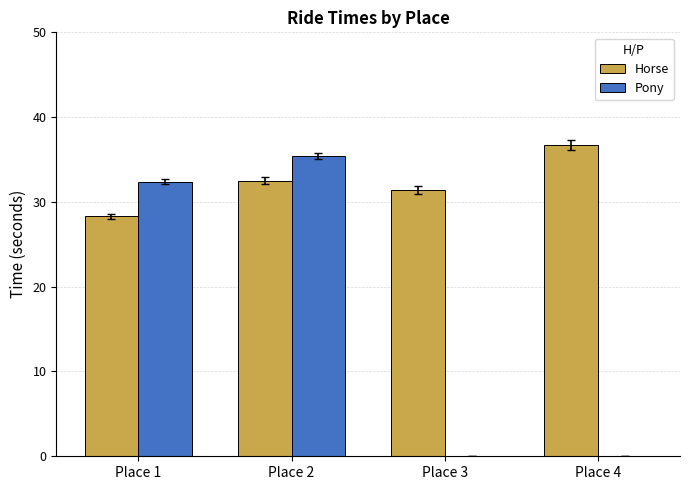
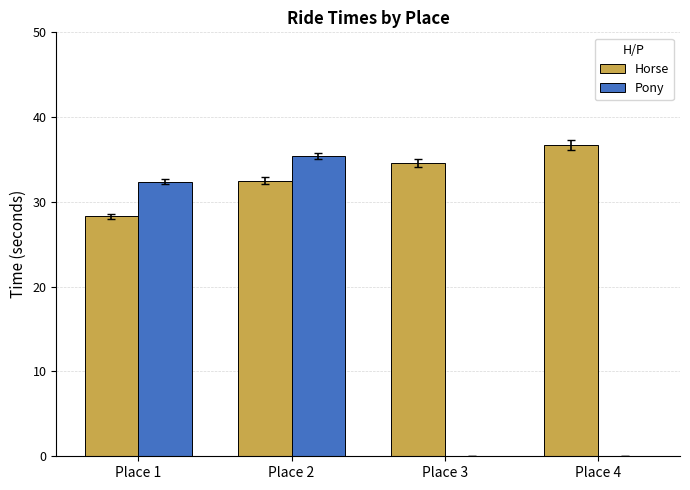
Horse, Place 3: 31 -> 35
